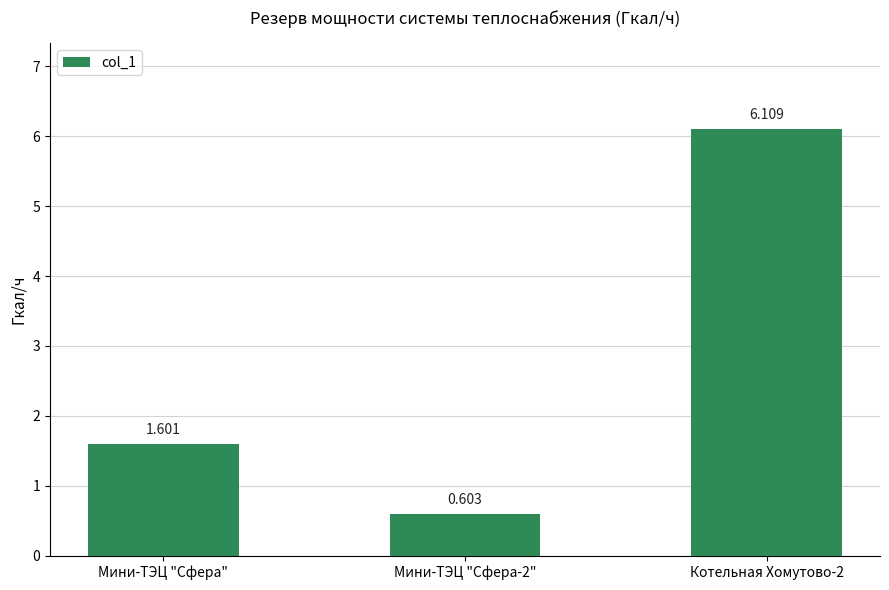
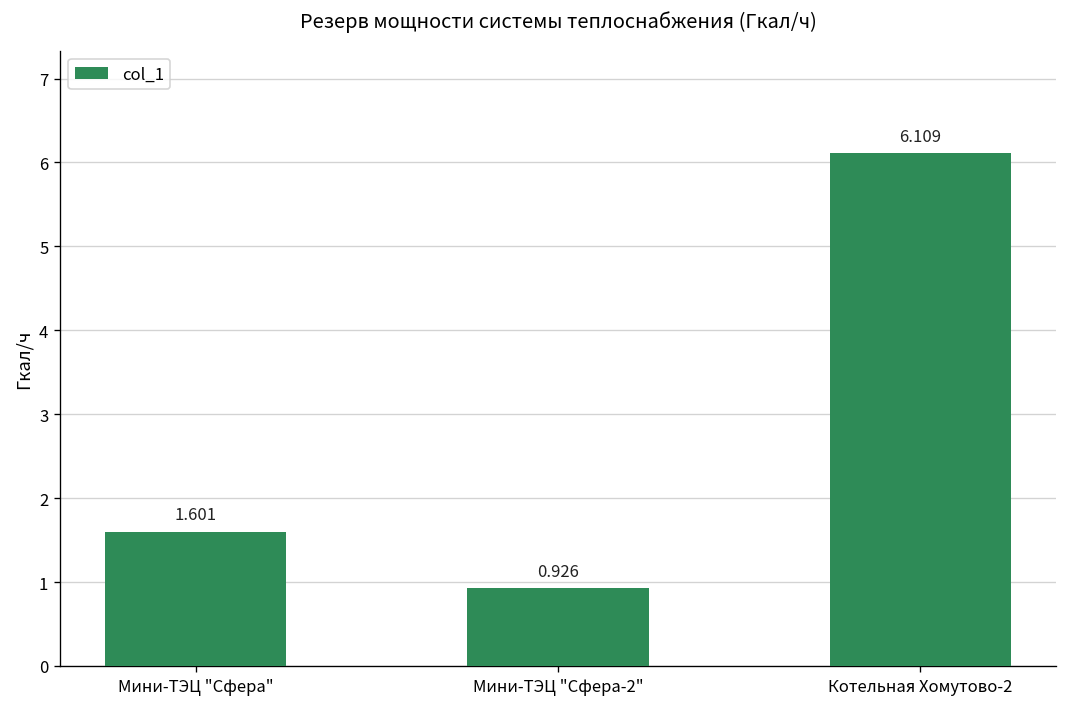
Мини-ТЭЦ "Сфера-2": 0.603 -> 0.926
